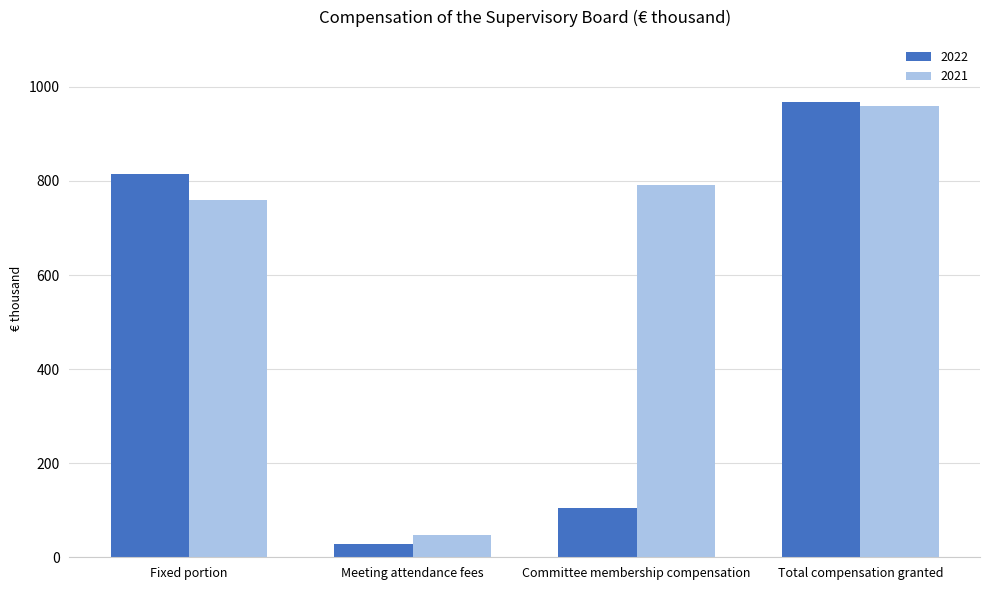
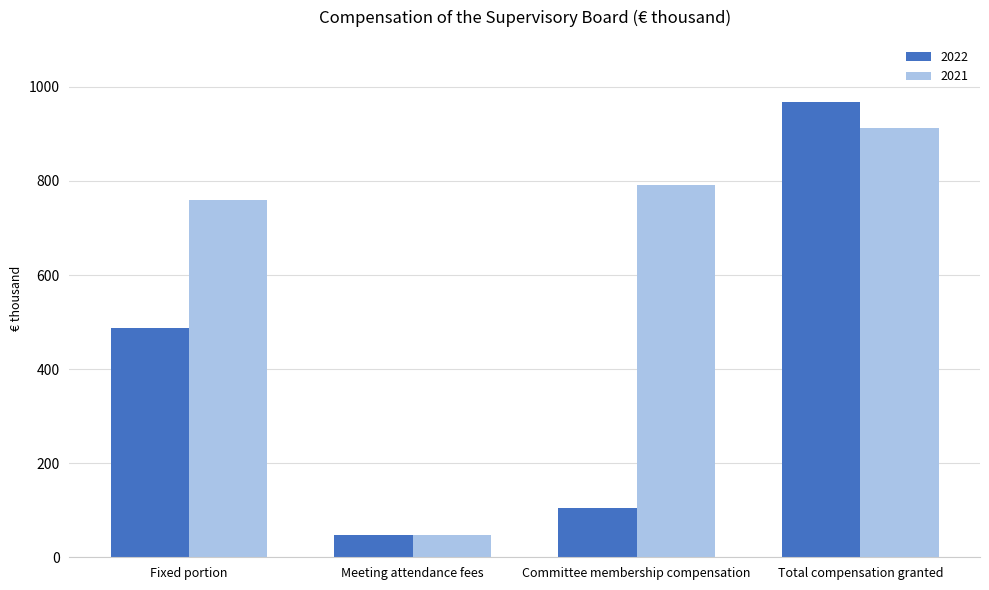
2022, Fixed portion: 810 -> 490
2022, Meeting attendance fees: 30 -> 50
2021, Total compensation granted: 960 -> 910
